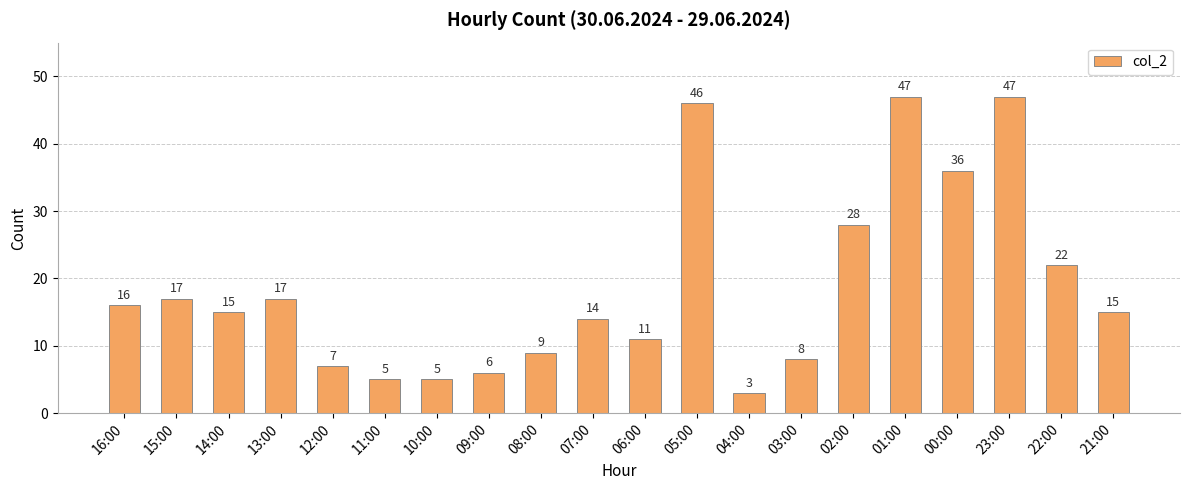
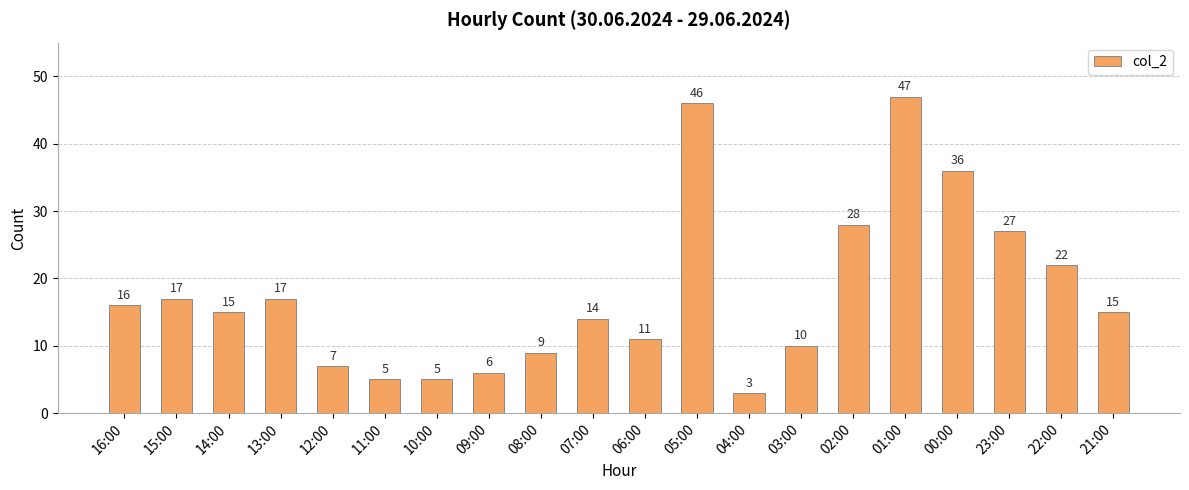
03:00: 8 -> 10
23:00: 47 -> 27
